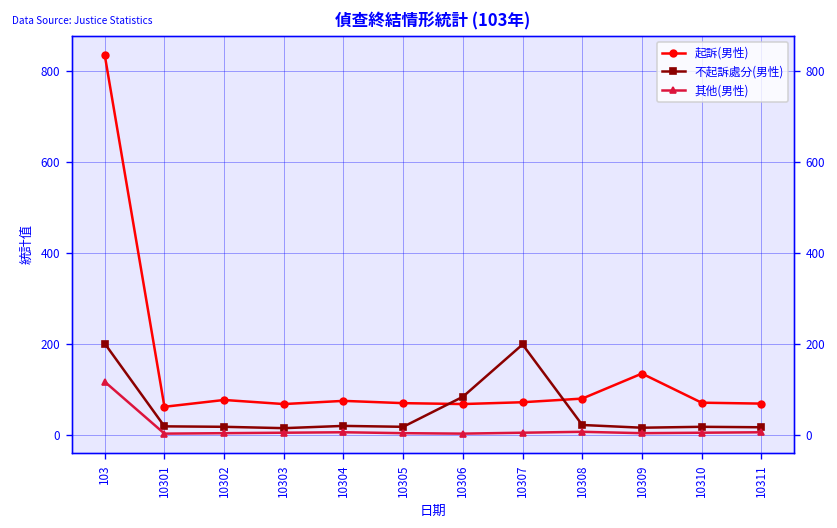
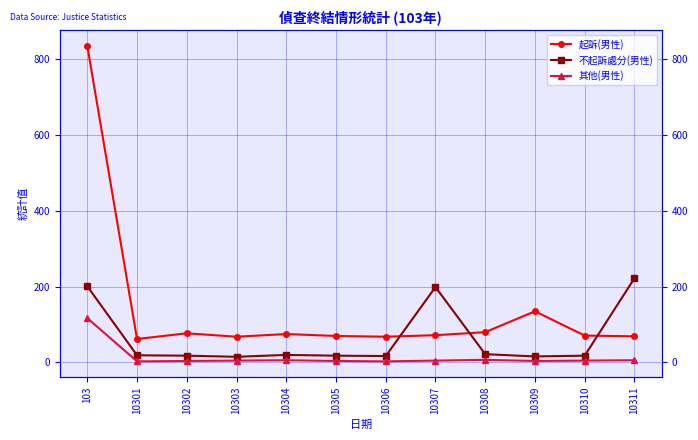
不起訴處分(男性), 10306: 80 -> 20
不起訴處分(男性), 10311: 20 -> 220
